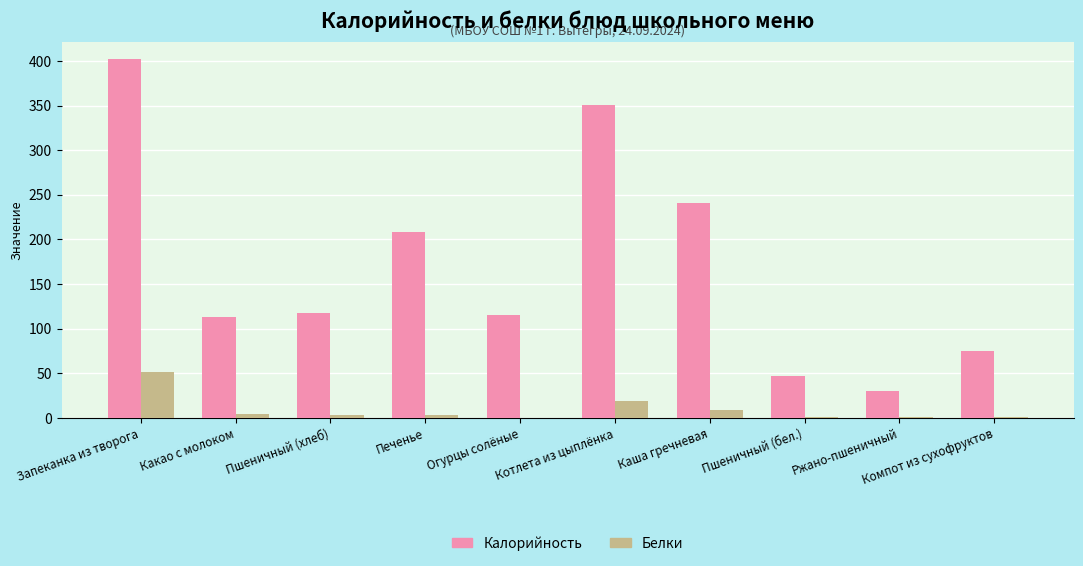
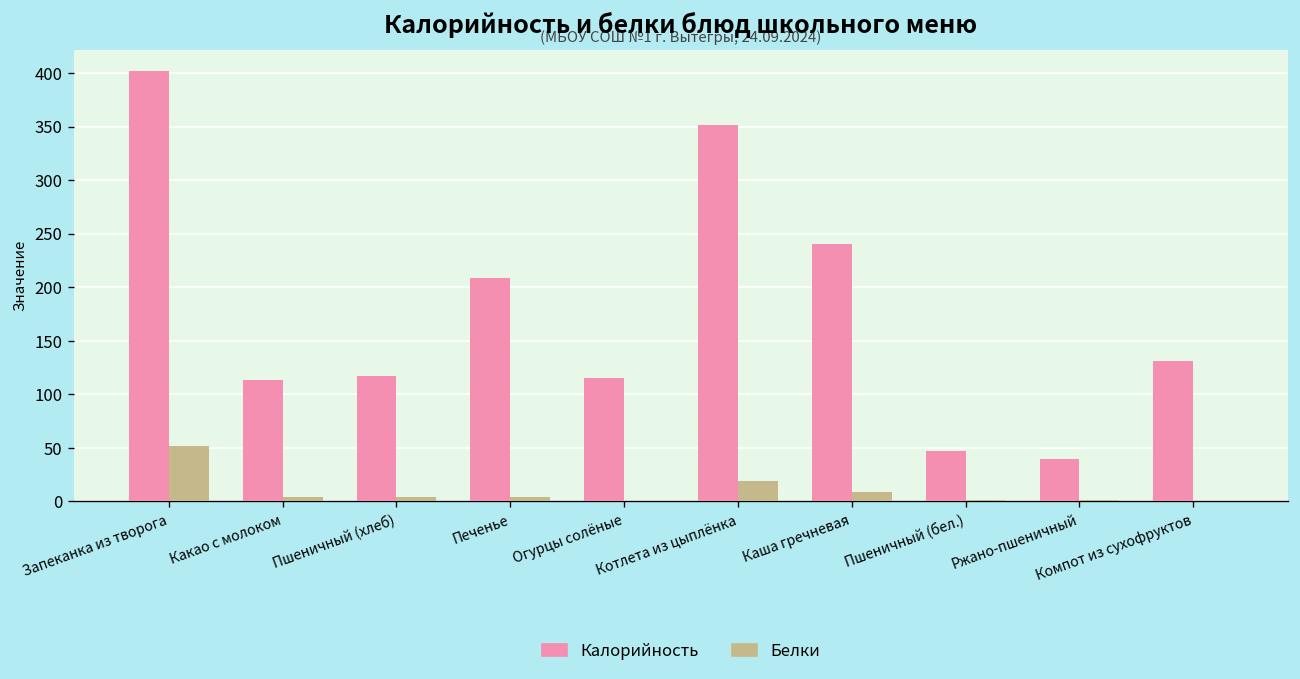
Калорийность, Ржано-пшеничный: 30 -> 40
Калорийность, Компот из сухофруктов: 70 -> 130
